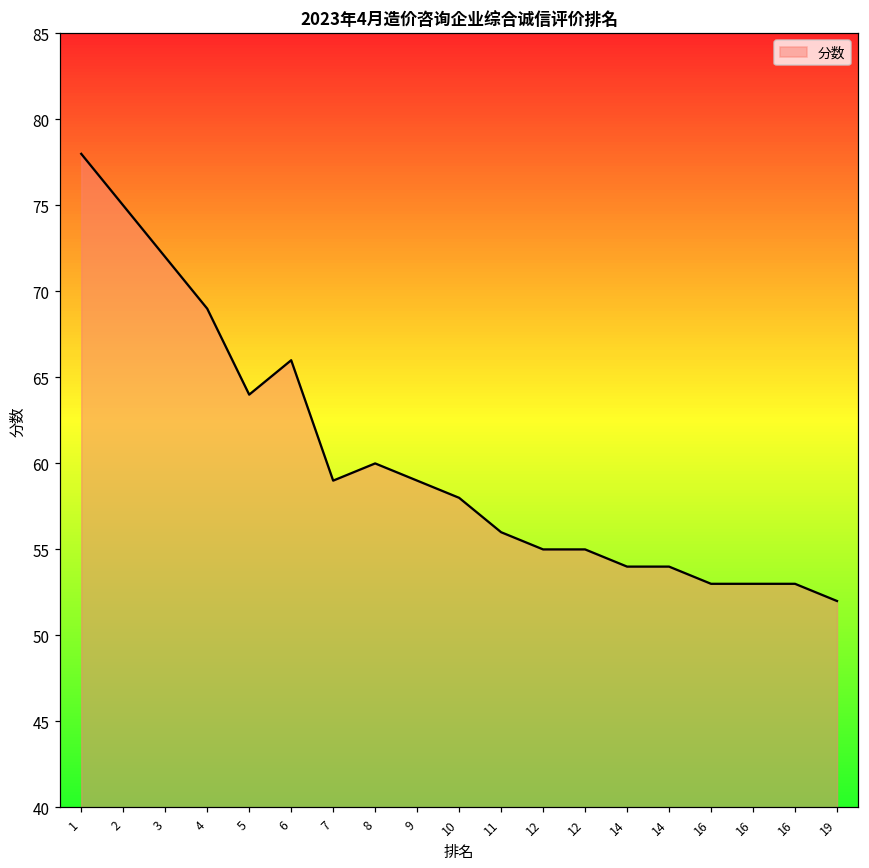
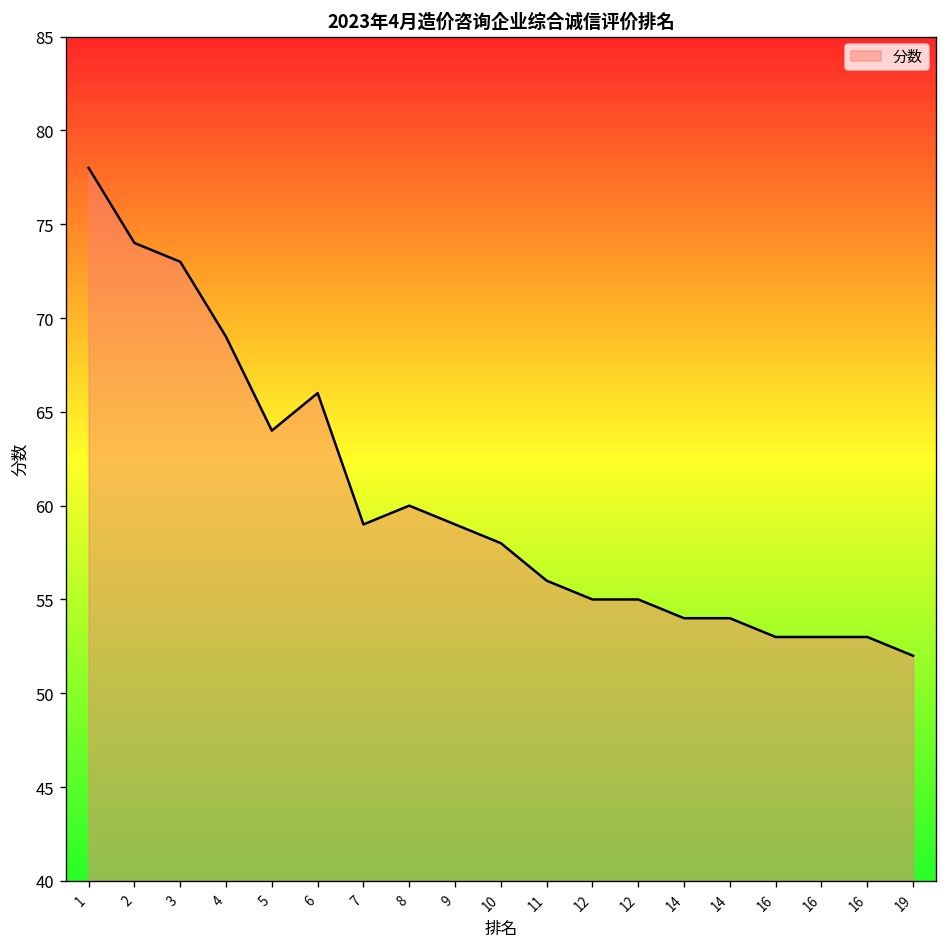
2: 75 -> 74
3: 72 -> 73
